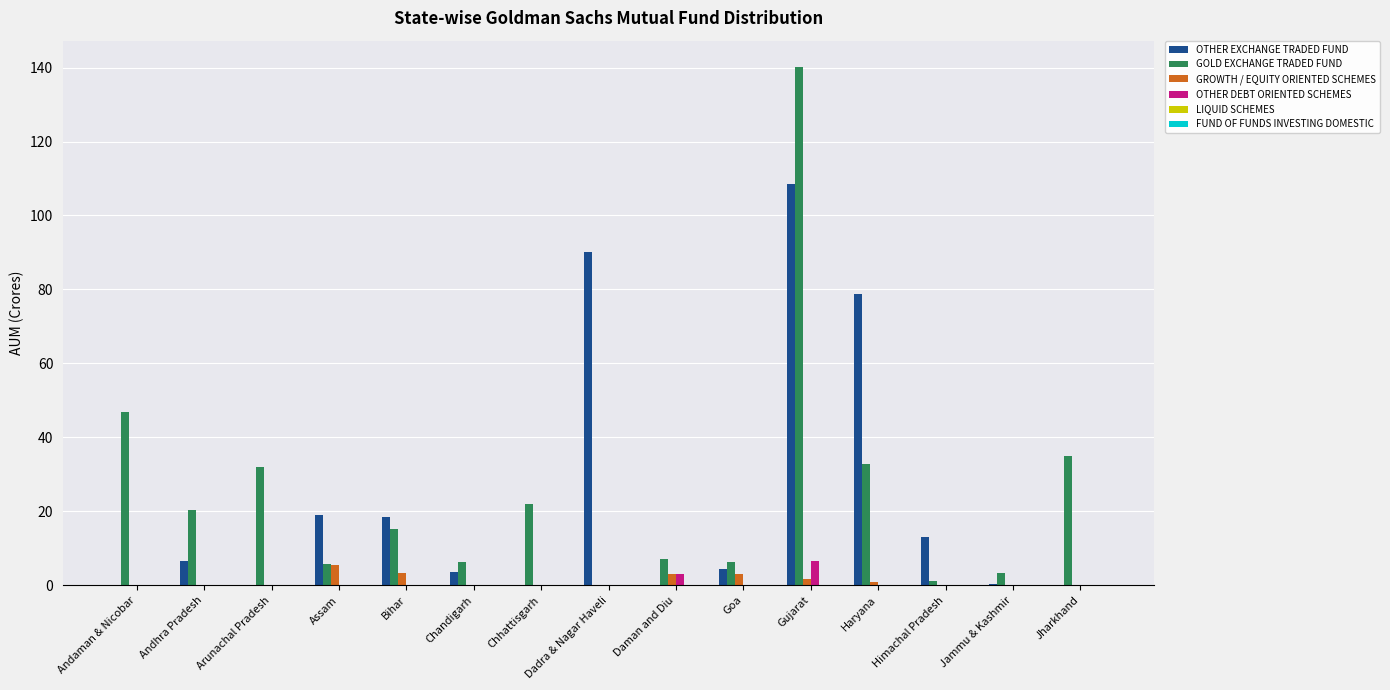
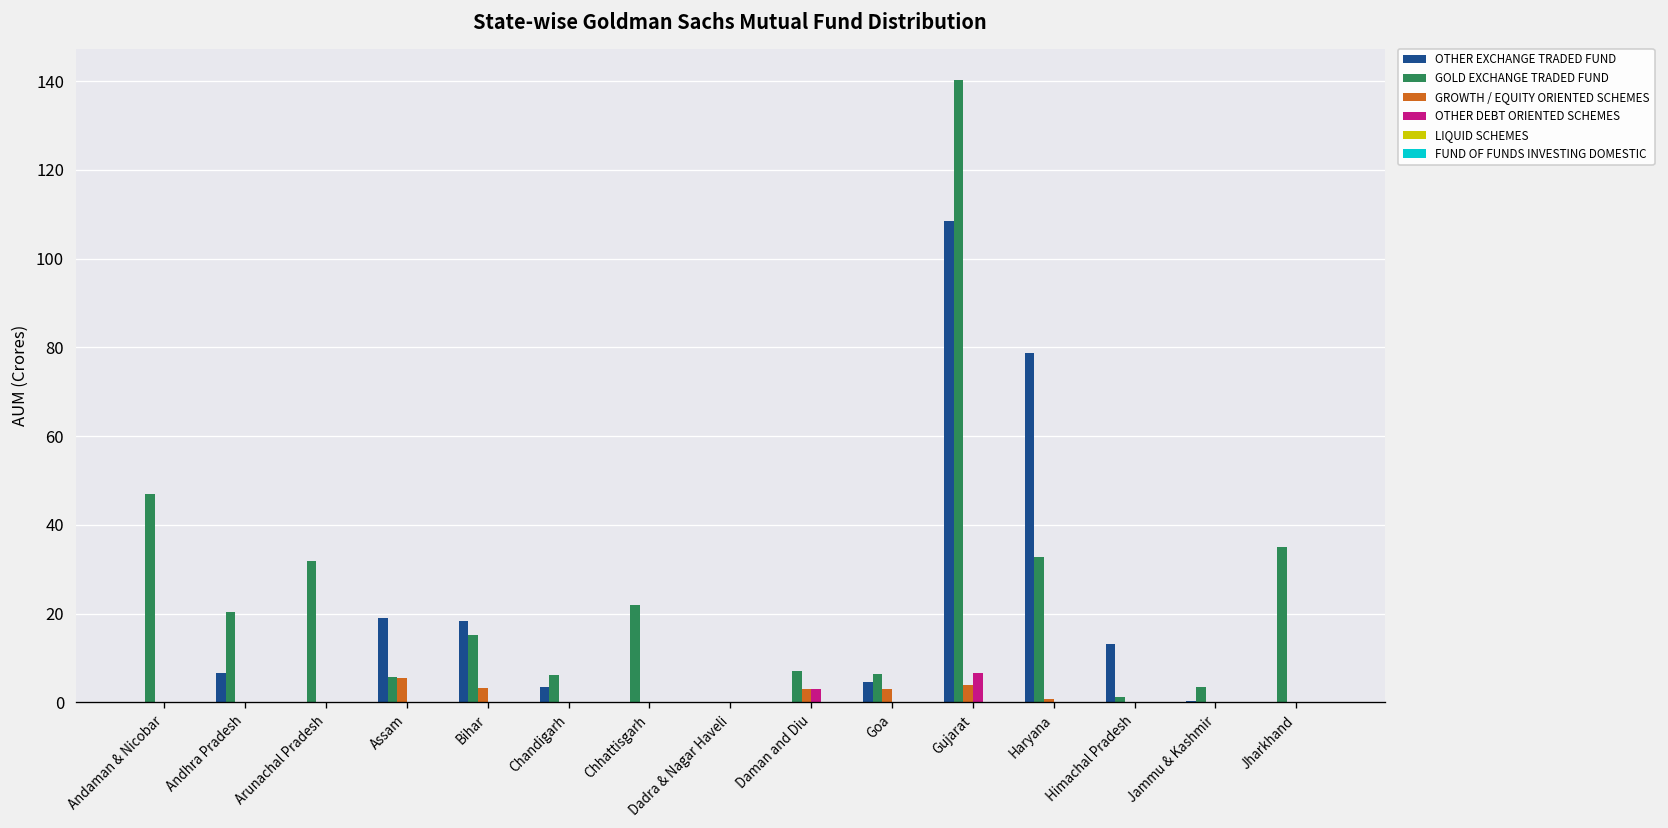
OTHER EXCHANGE TRADED FUND, Dadra & Nagar Haveli: 90 -> 0
GROWTH / EQUITY ORIENTED SCHEMES, Gujarat: 2 -> 4
